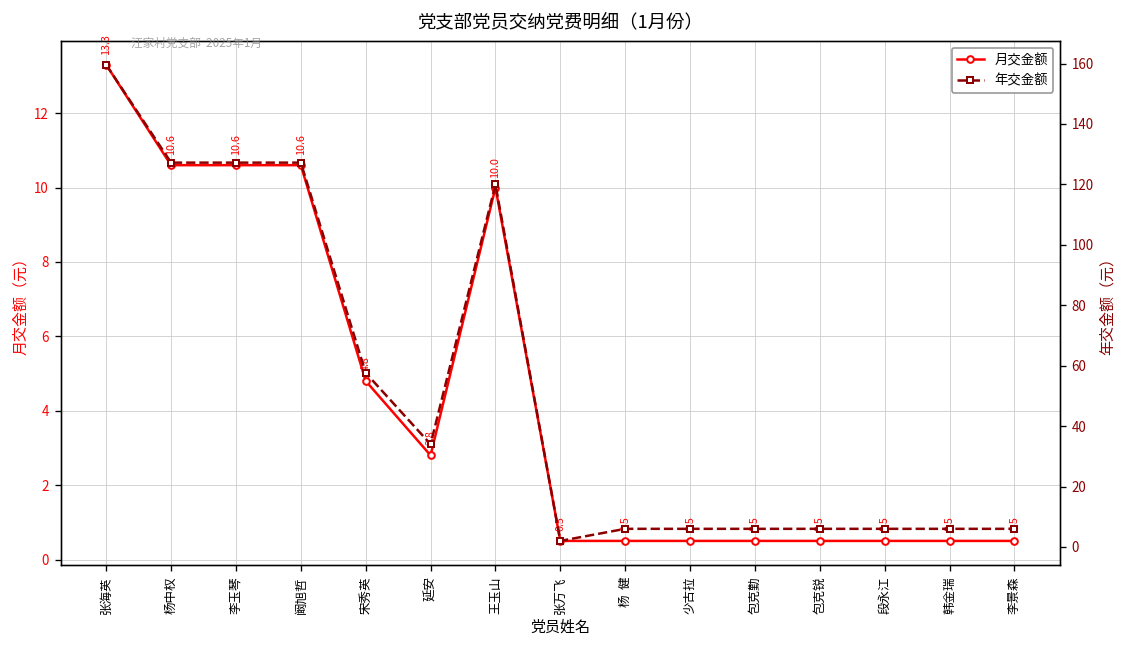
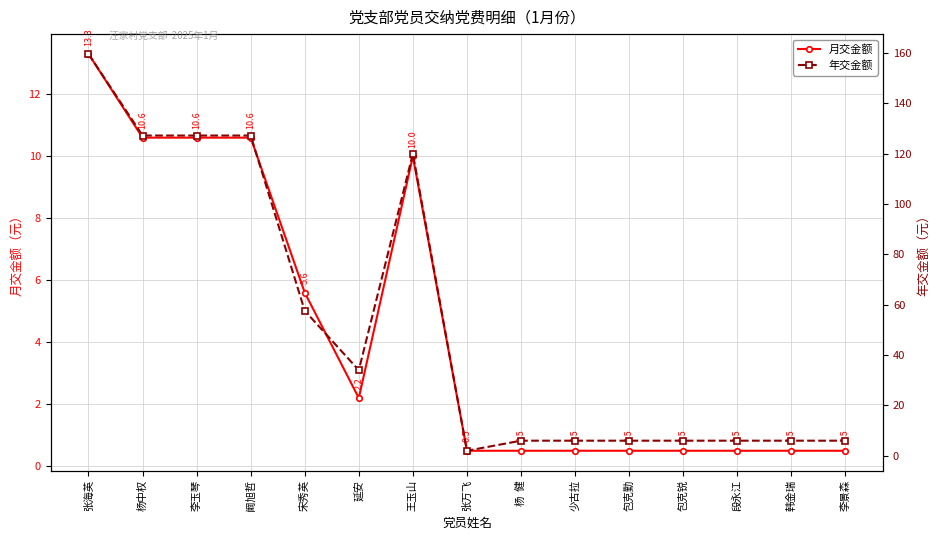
月交金额, 宋秀英: 4.8 -> 5.6
月交金额, 延安: 2.8 -> 2.2
